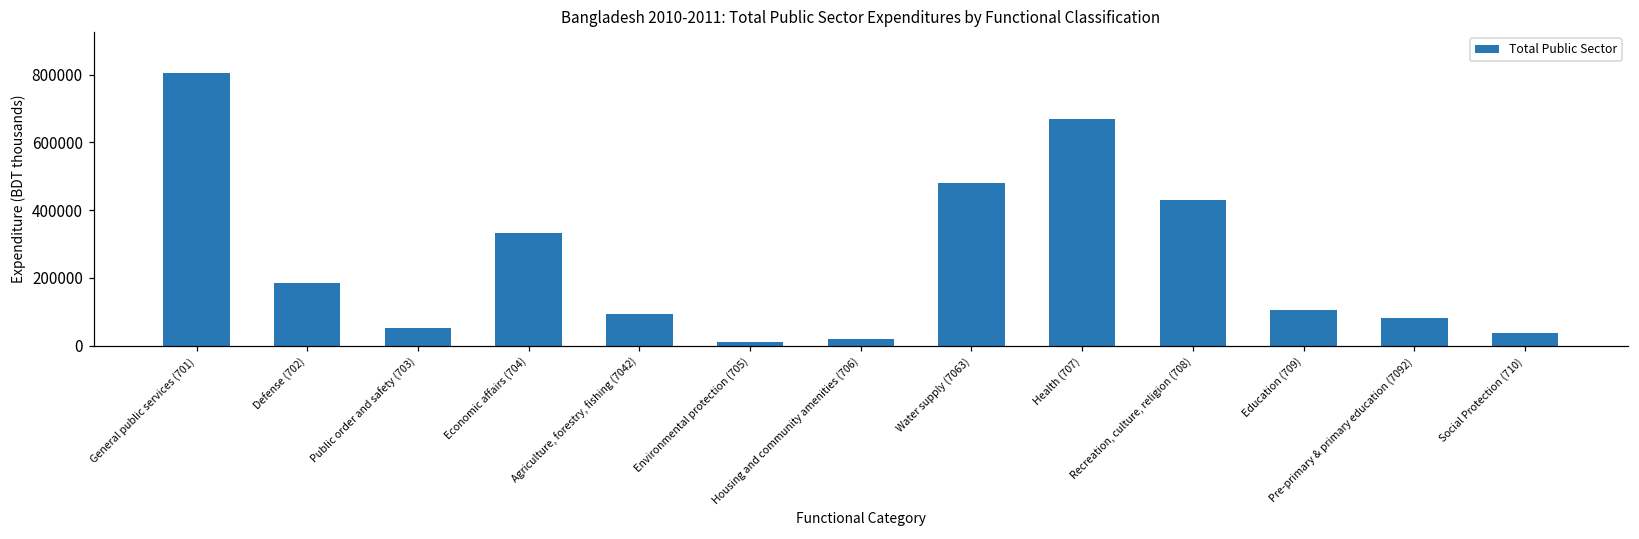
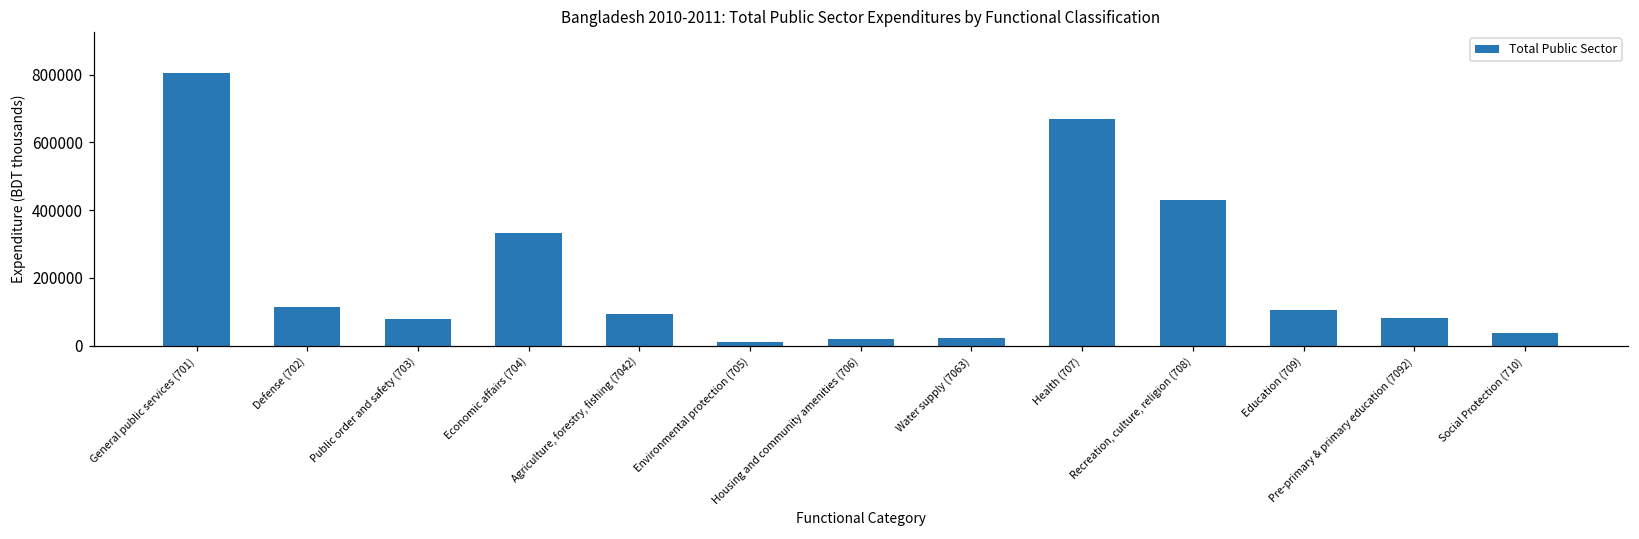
Defense (702): 190000 -> 110000
Public order and safety (703): 50000 -> 80000
Water supply (7063): 480000 -> 20000
